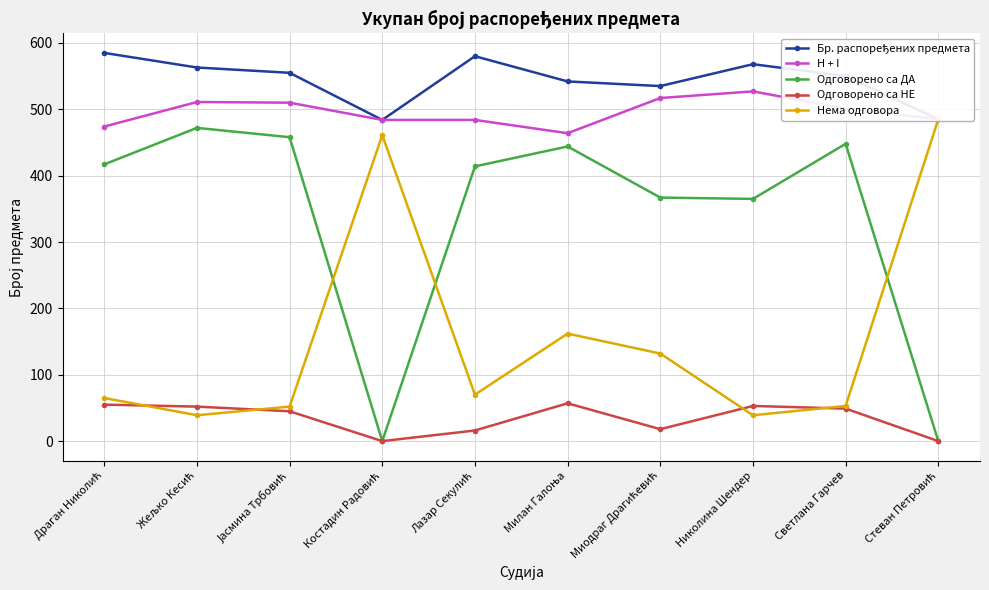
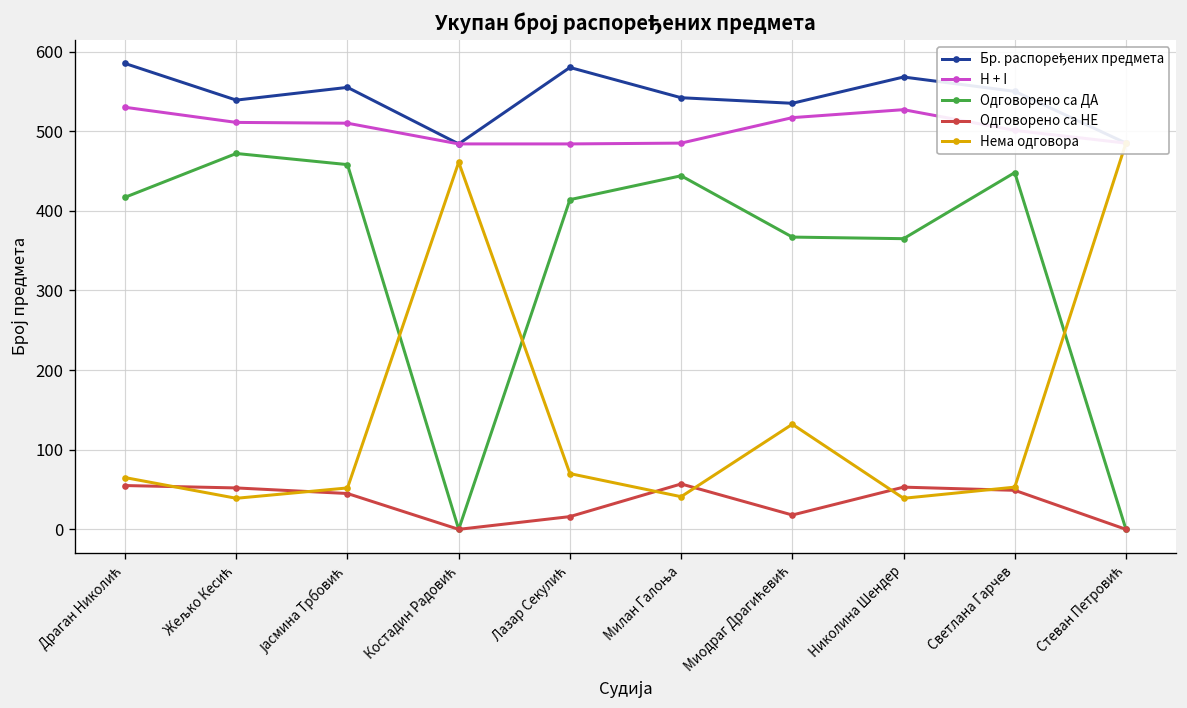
H + I, Драган Николић: 470 -> 530
Бр. распоређених предмета, Жељко Кесић: 560 -> 540
H + I, Милан Галоња: 460 -> 490
Нема одговора, Милан Галоња: 160 -> 40
